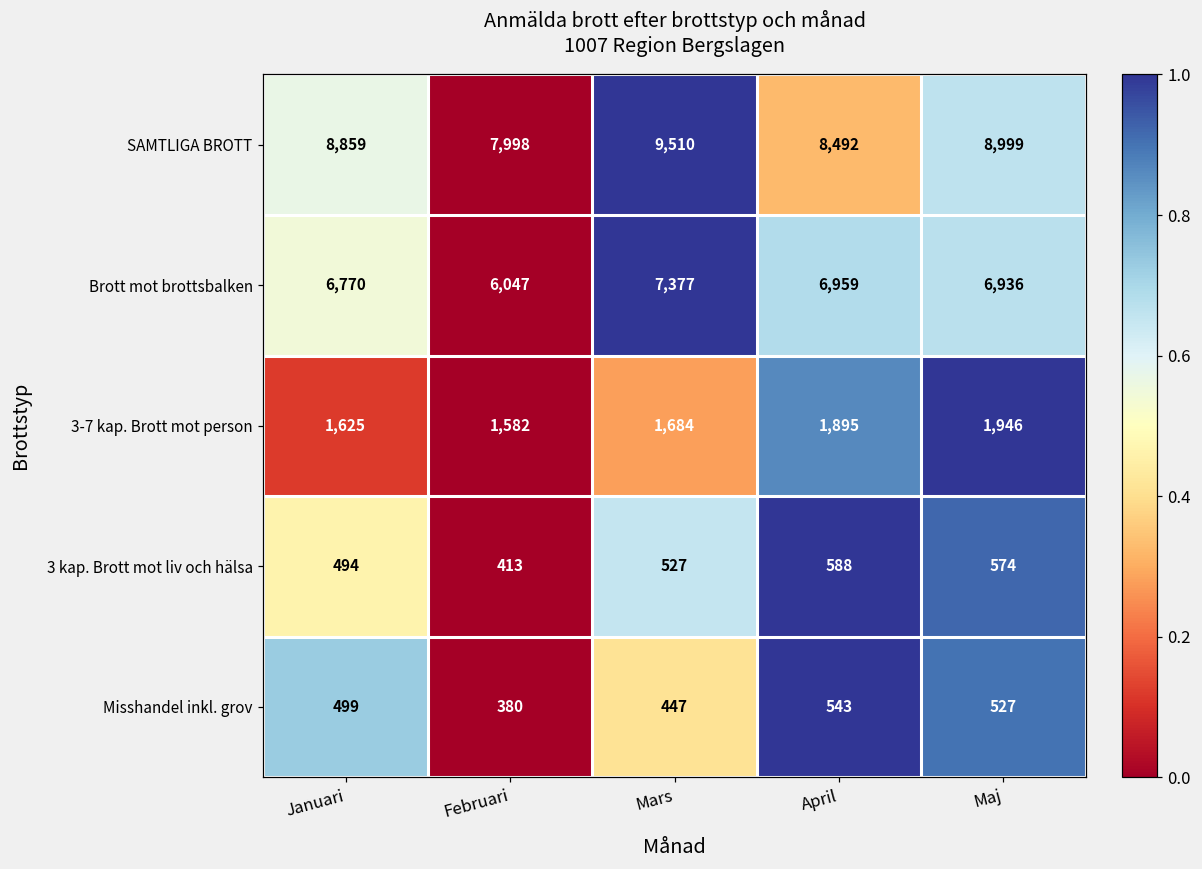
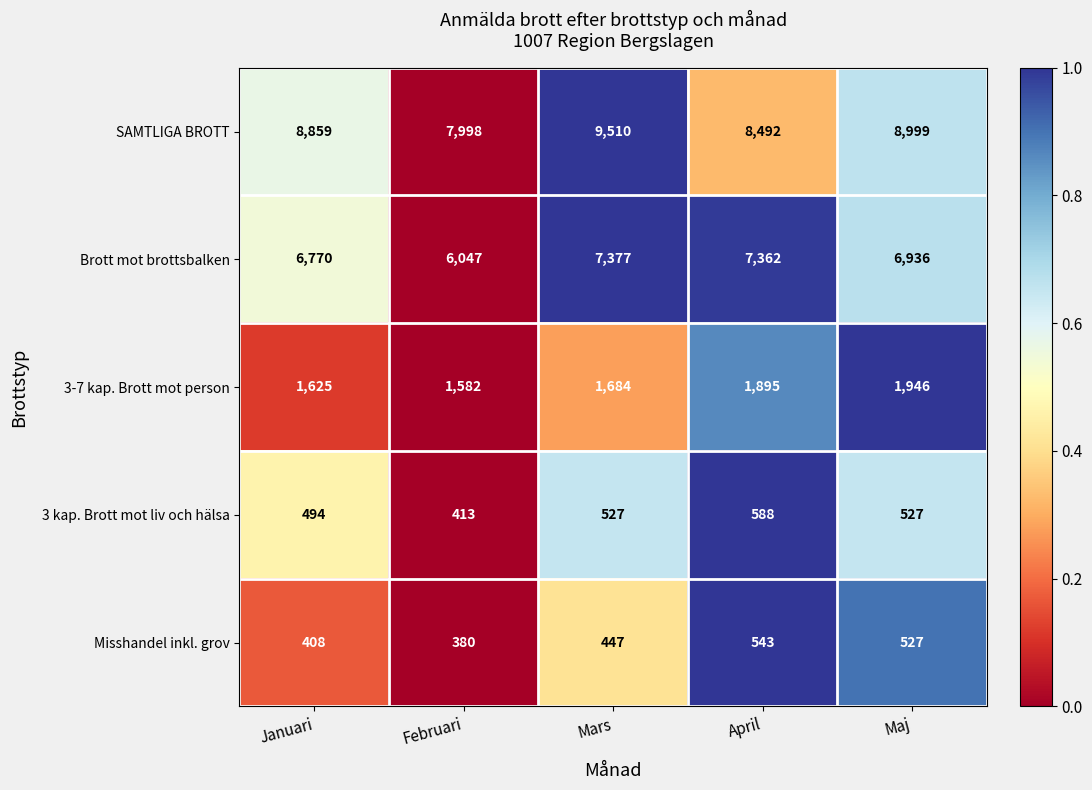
Brott mot brottsbalken, April: 6,959 -> 7,362
3 kap. Brott mot liv och hälsa, Maj: 574 -> 527
Misshandel inkl. grov, Januari: 499 -> 408
